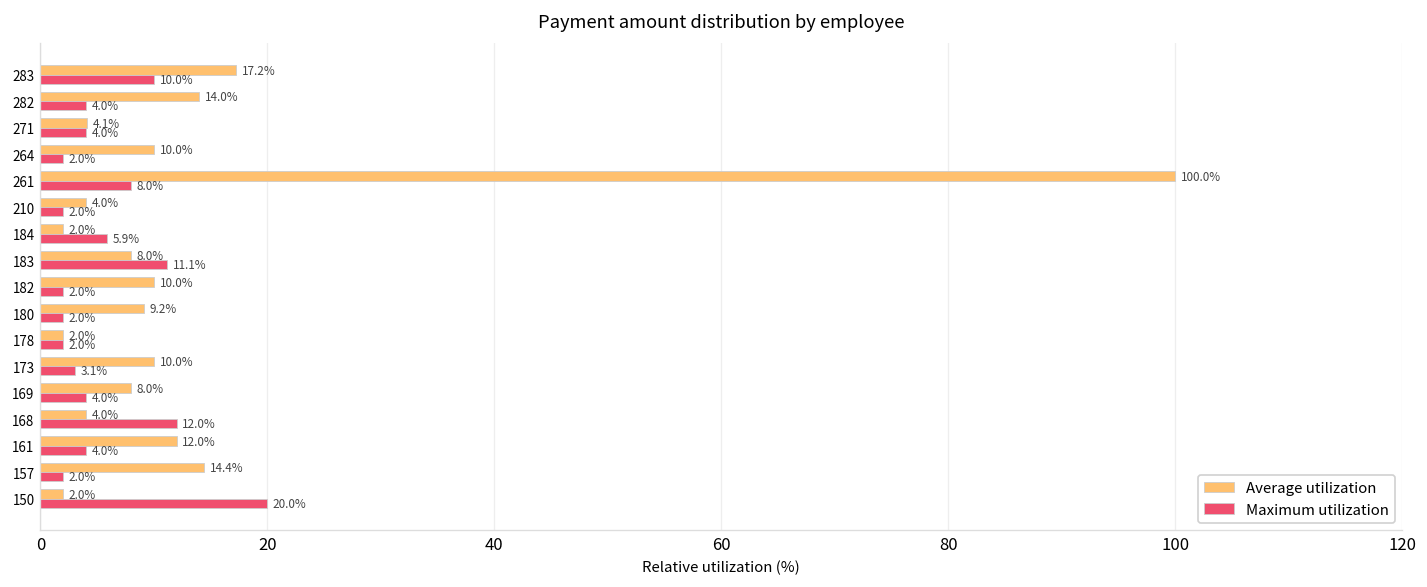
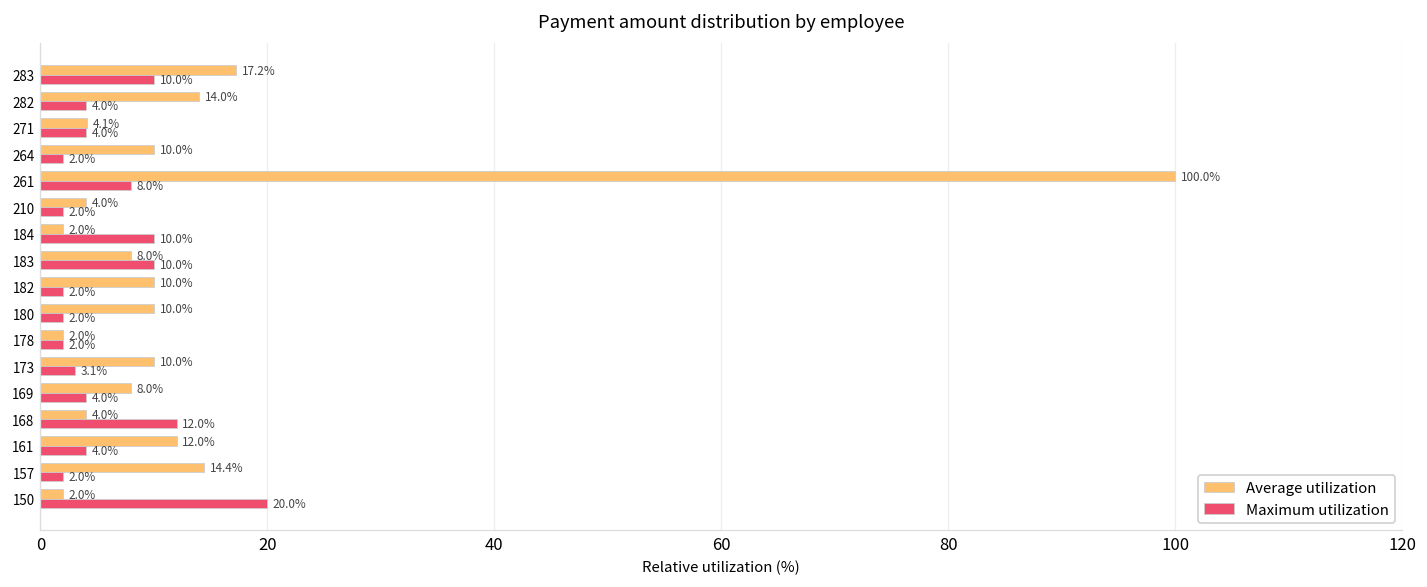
Maximum utilization, 184: 5.9% -> 10.0%
Maximum utilization, 183: 11.1% -> 10.0%
Average utilization, 180: 9.2% -> 10.0%
